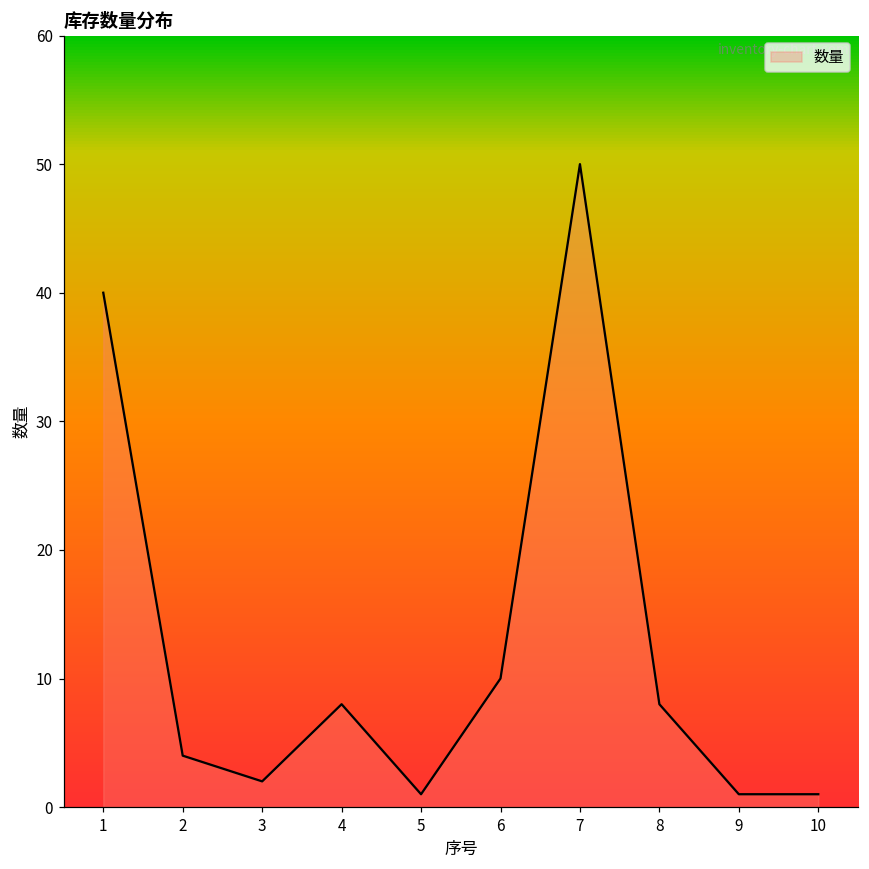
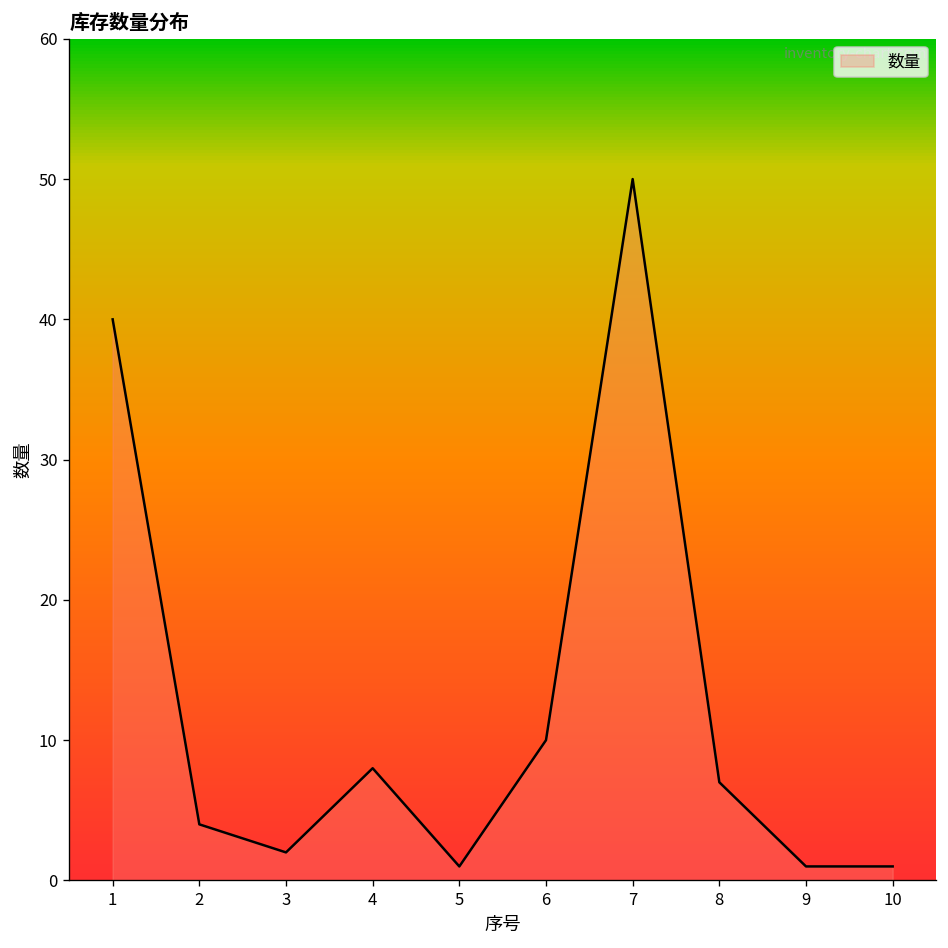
8: 8 -> 7
